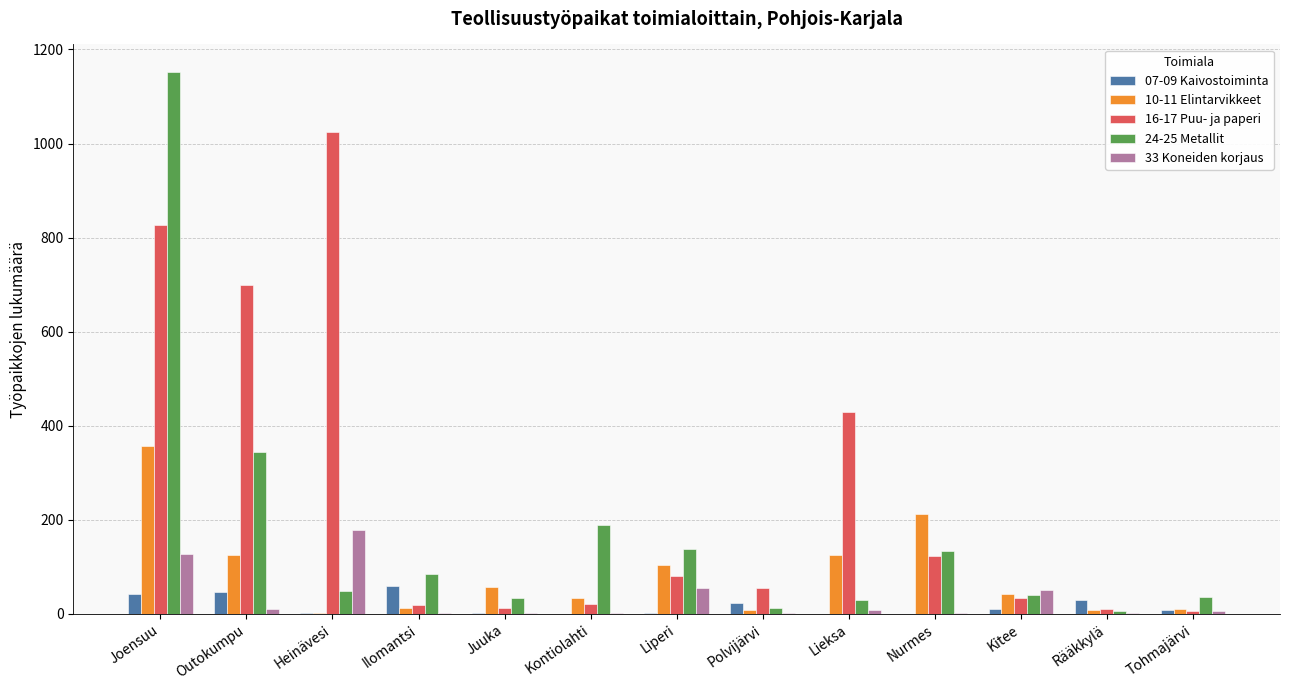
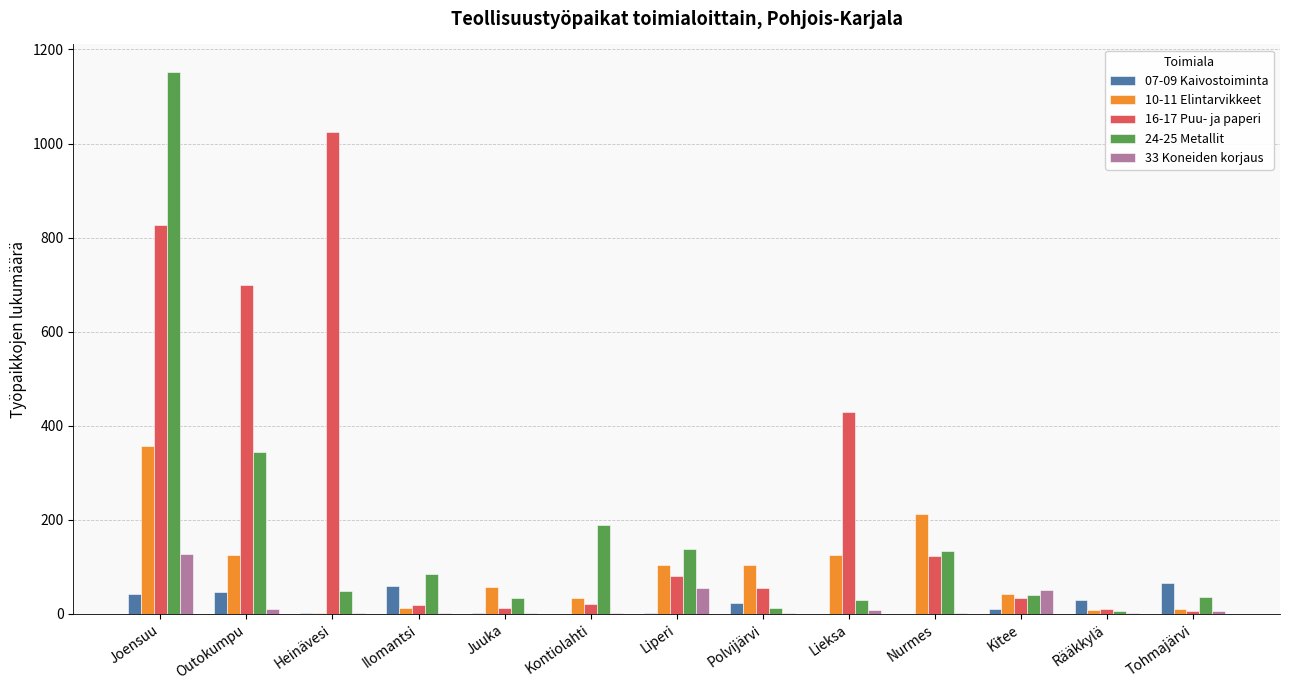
33 Koneiden korjaus, Heinävesi: 180 -> 0
10-11 Elintarvikkeet, Polvijärvi: 10 -> 100
07-09 Kaivostoiminta, Tohmajärvi: 10 -> 70
